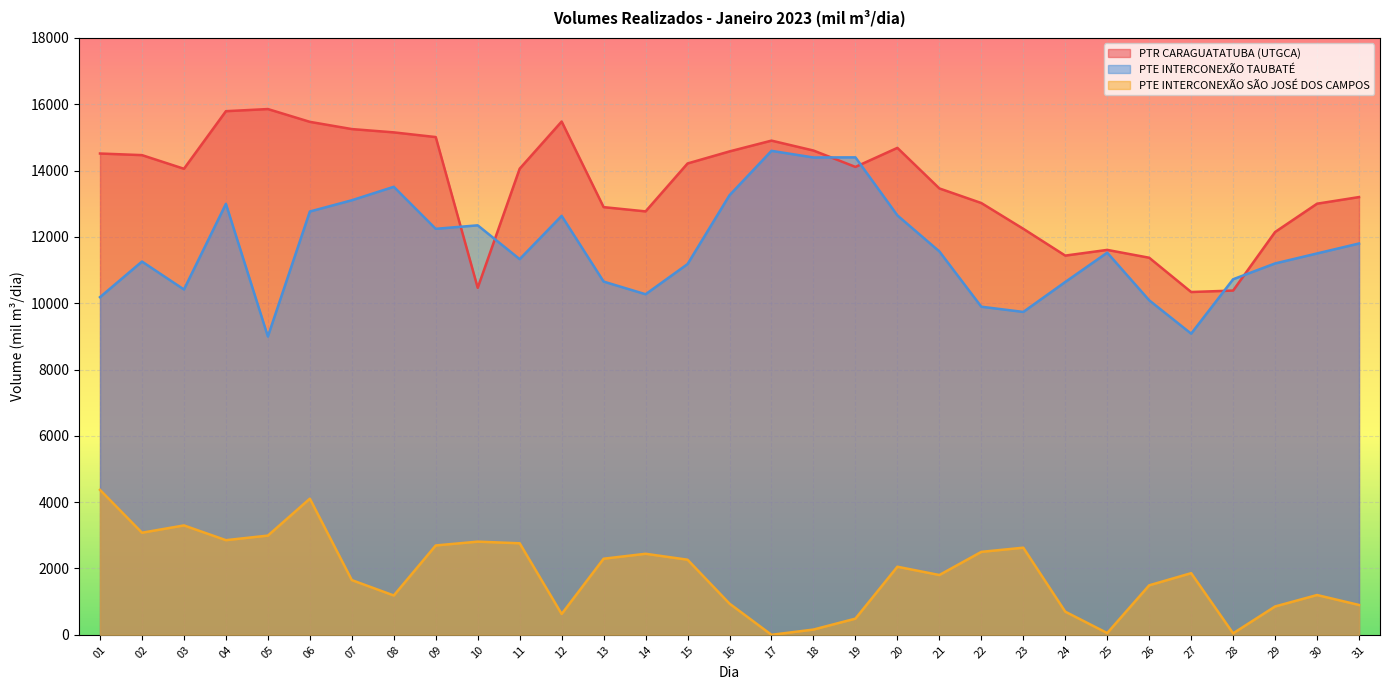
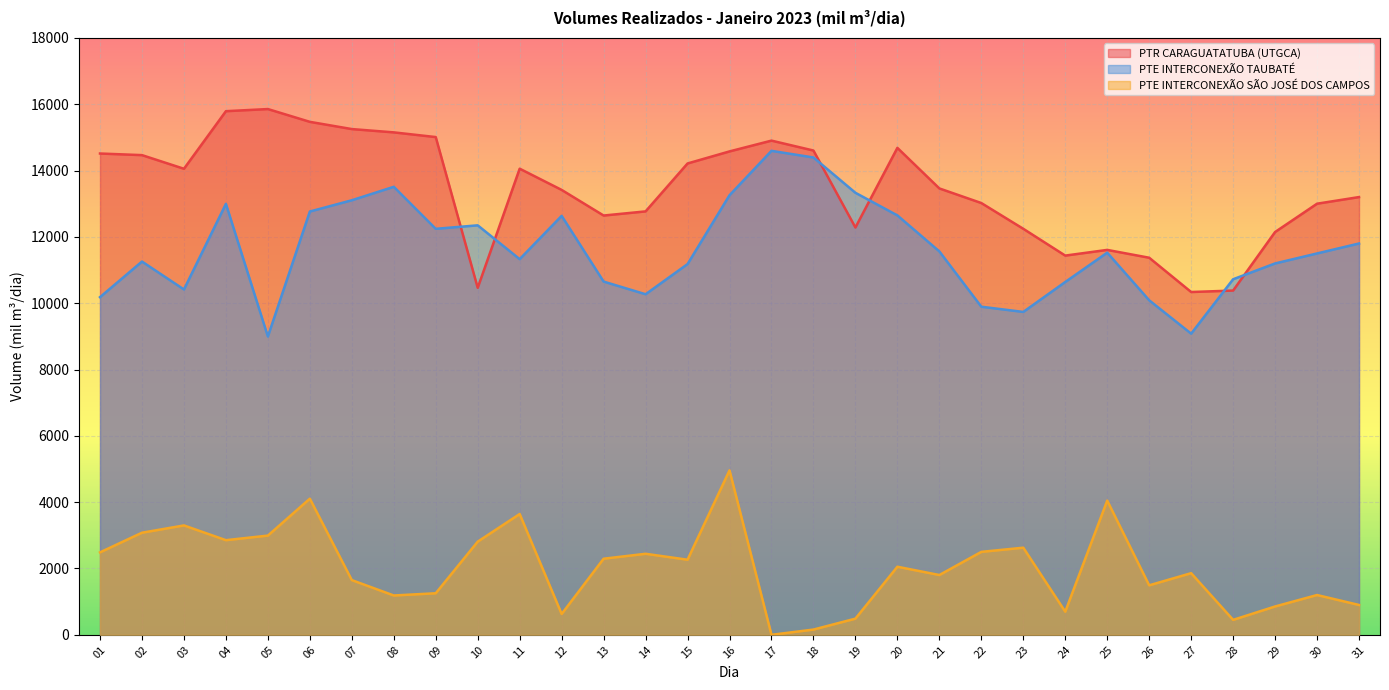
PTE INTERCONEXÃO SÃO JOSÉ DOS CAMPOS, 01: 4400 -> 2500
PTE INTERCONEXÃO SÃO JOSÉ DOS CAMPOS, 09: 2700 -> 1300
PTE INTERCONEXÃO SÃO JOSÉ DOS CAMPOS, 11: 2800 -> 3600
PTR CARAGUATATUBA (UTGCA), 12: 15500 -> 13400
PTR CARAGUATATUBA (UTGCA), 13: 12900 -> 12600
PTE INTERCONEXÃO SÃO JOSÉ DOS CAMPOS, 16: 900 -> 5000
PTR CARAGUATATUBA (UTGCA), 19: 14100 -> 12300
PTE INTERCONEXÃO TAUBATÉ, 19: 14400 -> 13300
PTE INTERCONEXÃO SÃO JOSÉ DOS CAMPOS, 25: 100 -> 4000
PTE INTERCONEXÃO SÃO JOSÉ DOS CAMPOS, 28: 0 -> 500
